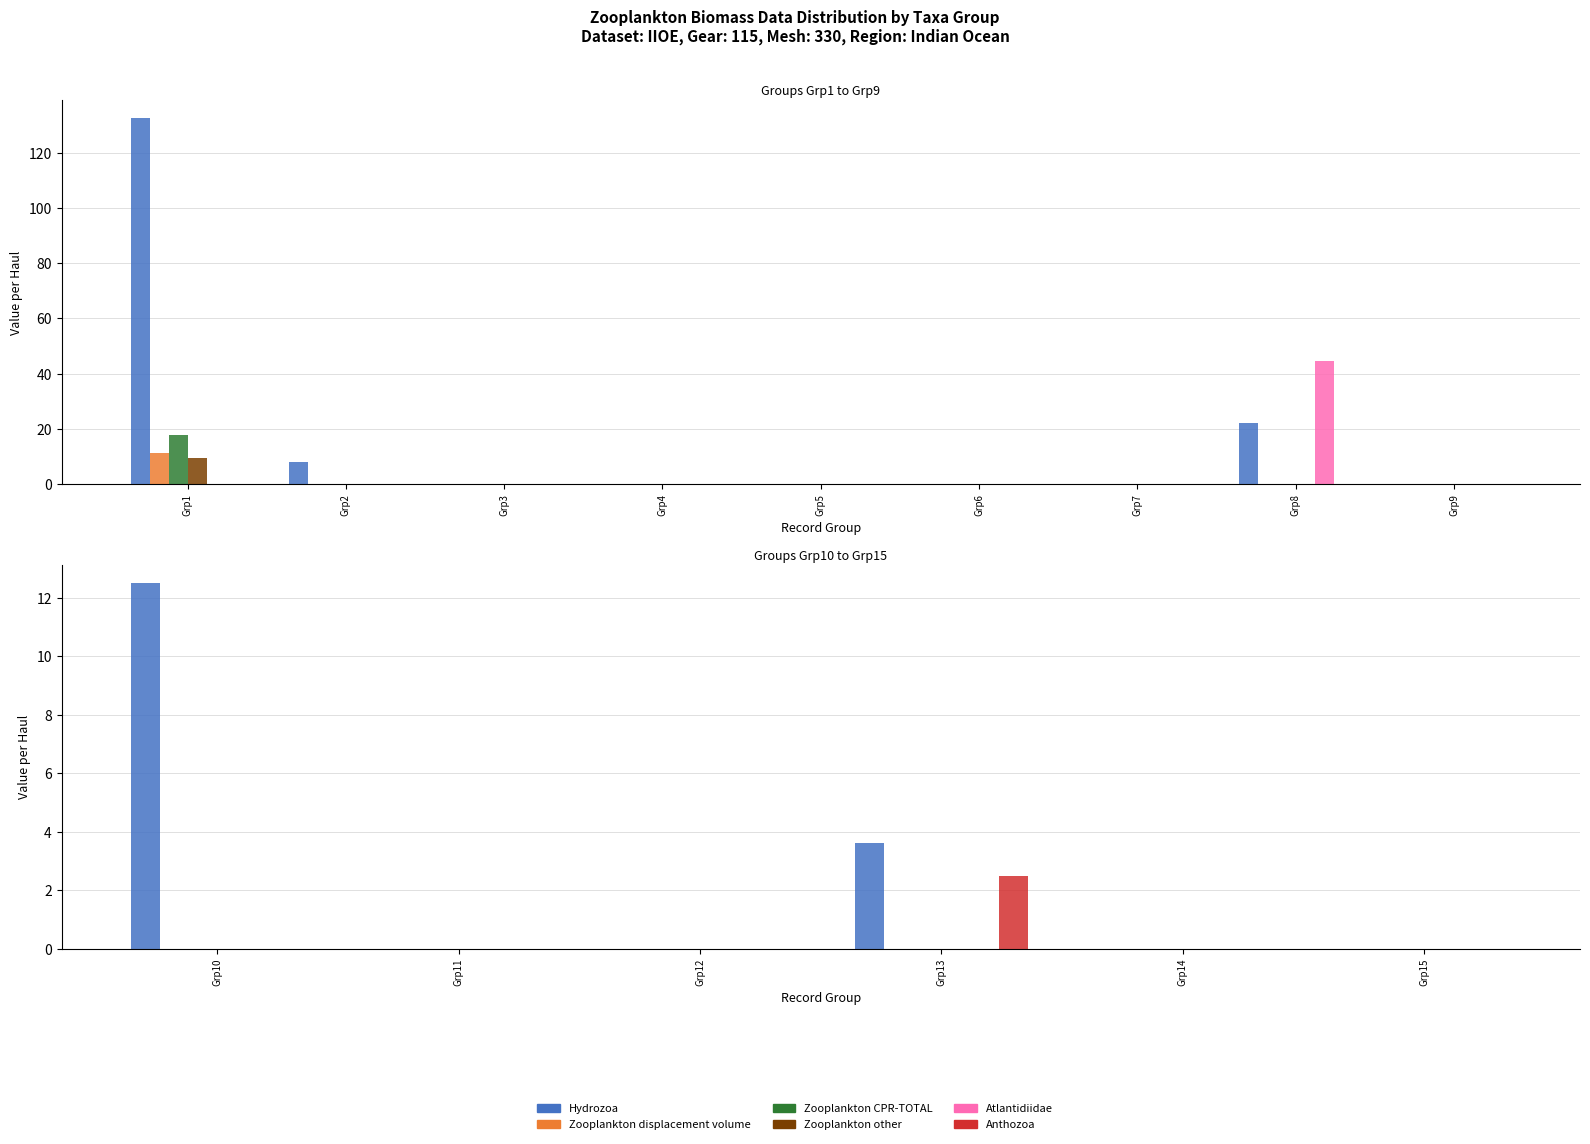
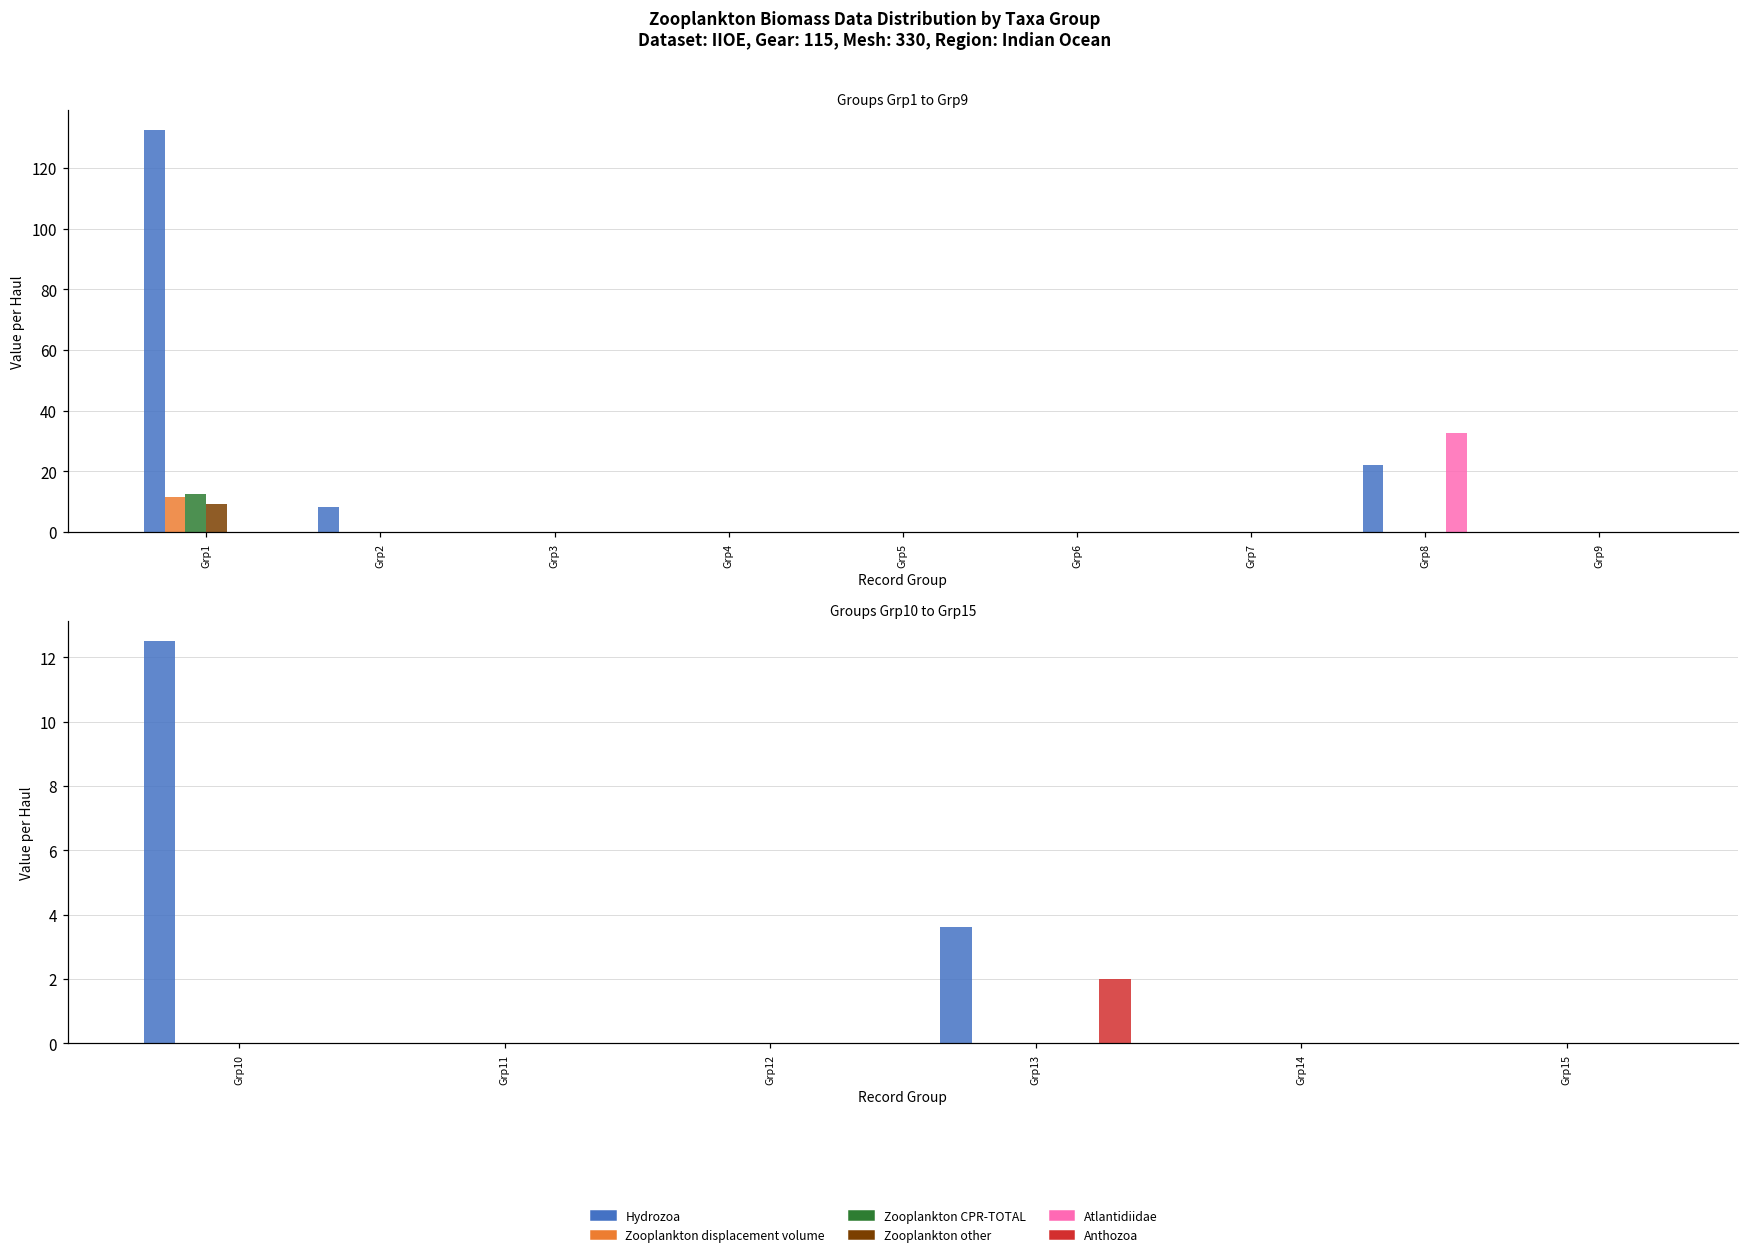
Groups Grp1 to Grp9, Zooplankton CPR-TOTAL, Grp1: 18 -> 13
Groups Grp1 to Grp9, Atlantidiidae, Grp8: 45 -> 33
Groups Grp10 to Grp15, Anthozoa, Grp13: 2.5 -> 2.0
